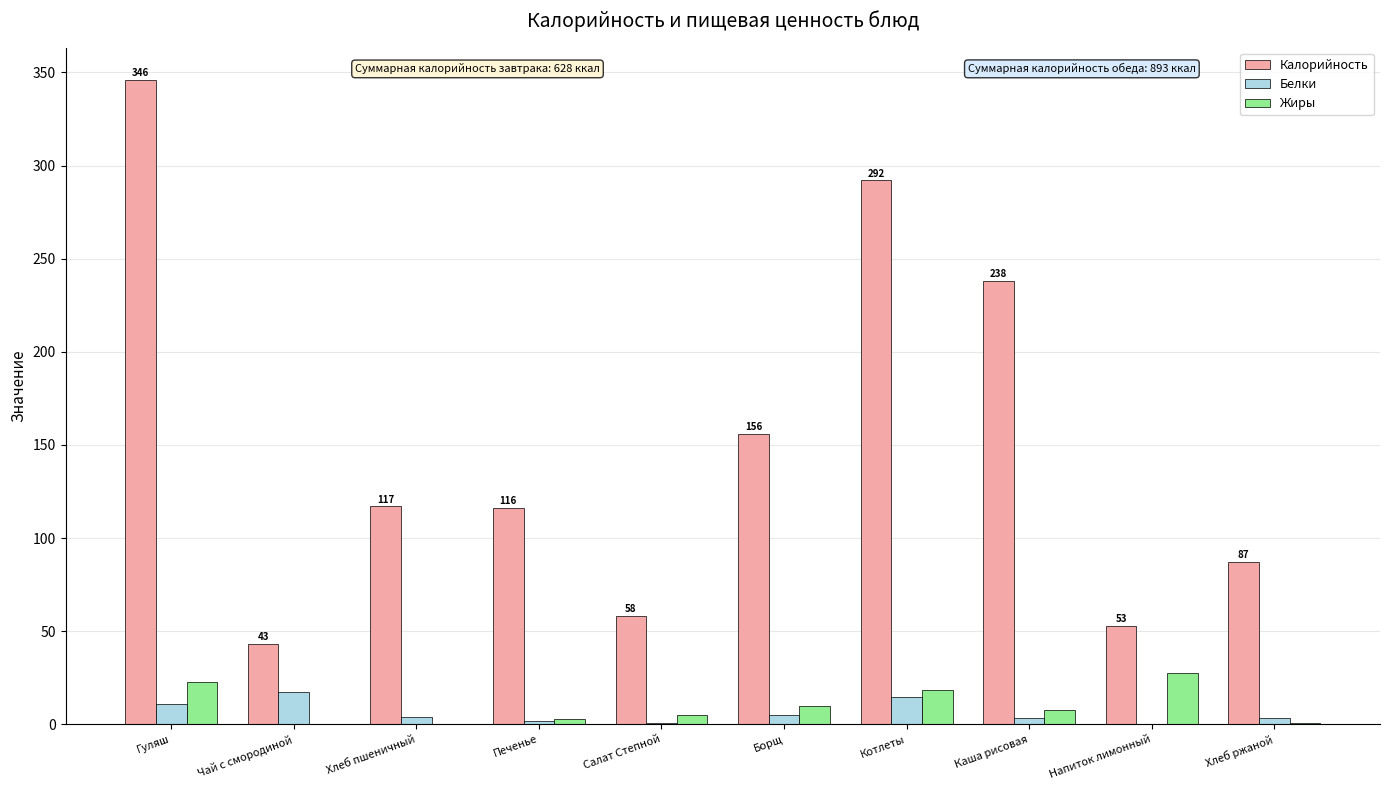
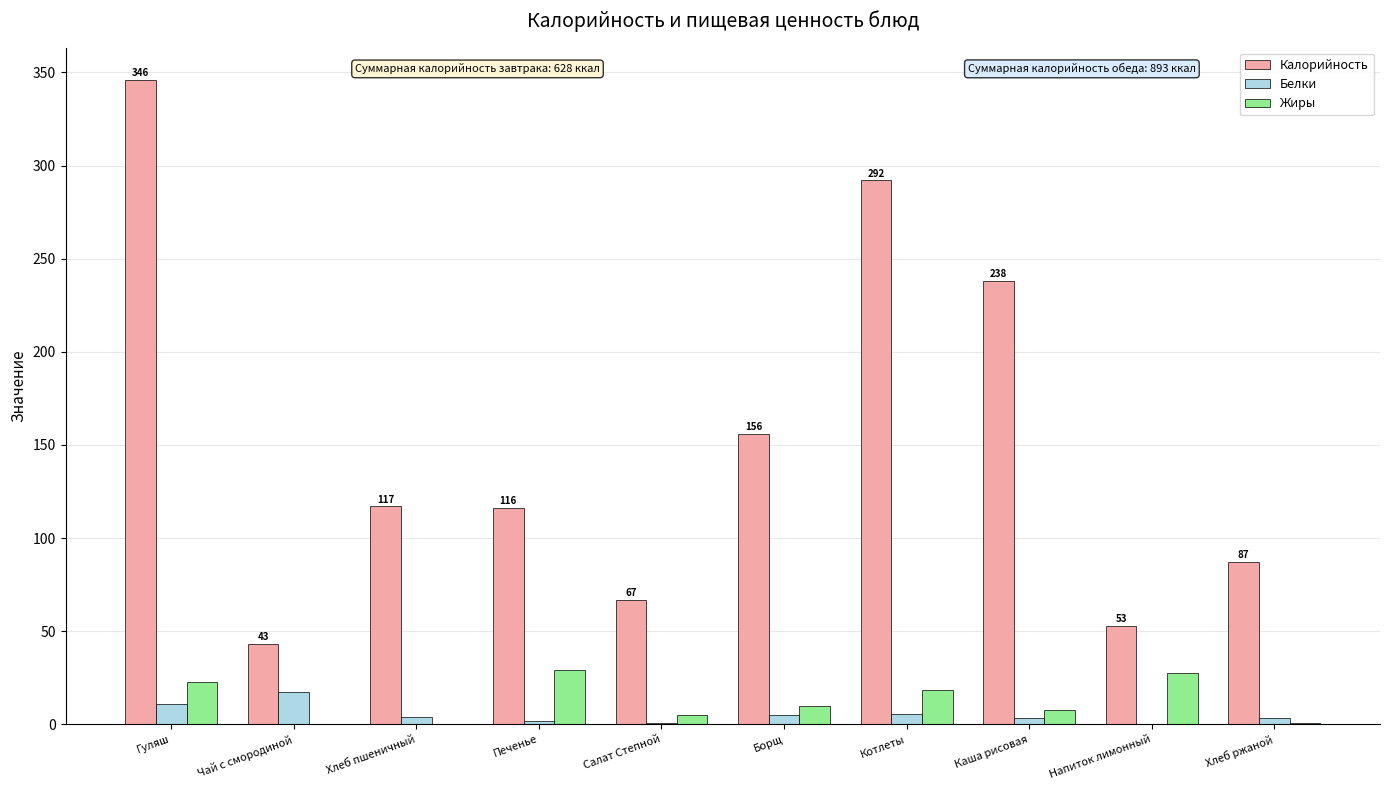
Жиры, Печенье: 3 -> 29
Калорийность, Салат Степной: 58 -> 67
Белки, Котлеты: 15 -> 6
